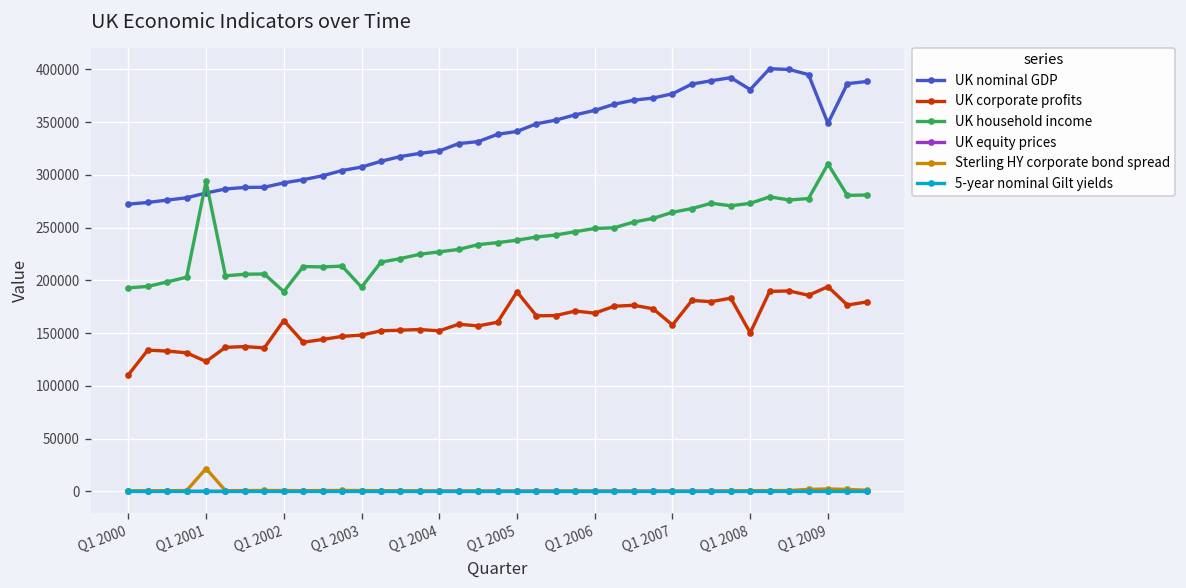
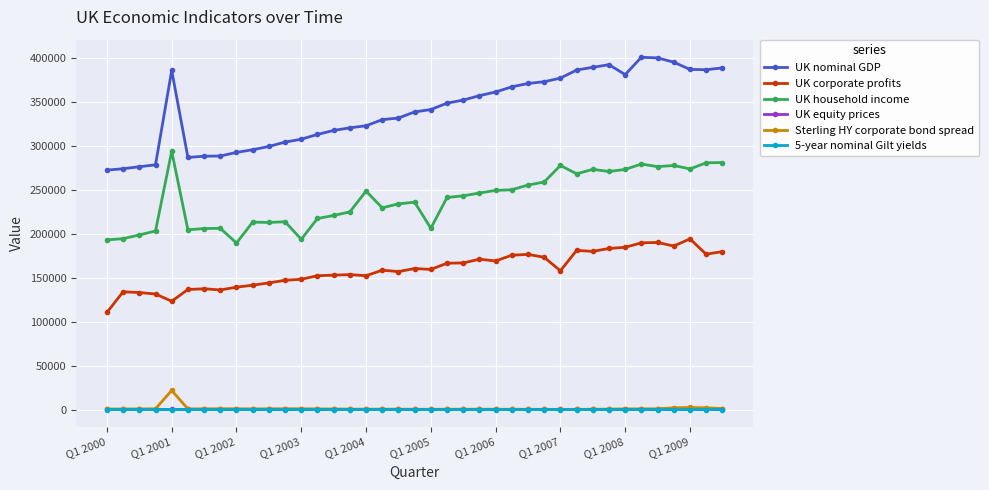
UK nominal GDP, Q1 2001: 280000 -> 390000
UK corporate profits, Q1 2002: 160000 -> 140000
UK household income, Q1 2004: 230000 -> 250000
UK corporate profits, Q1 2005: 190000 -> 160000
UK household income, Q1 2005: 240000 -> 210000
UK household income, Q1 2007: 260000 -> 280000
UK corporate profits, Q1 2008: 150000 -> 180000
UK nominal GDP, Q1 2009: 350000 -> 390000
UK household income, Q1 2009: 310000 -> 270000
